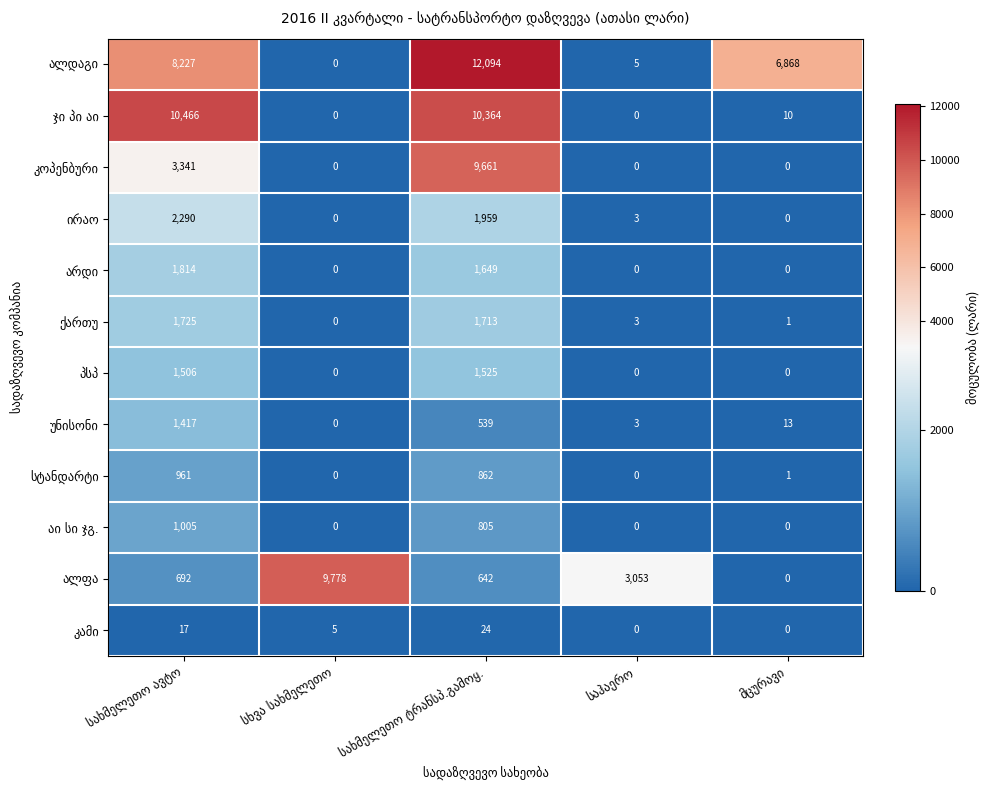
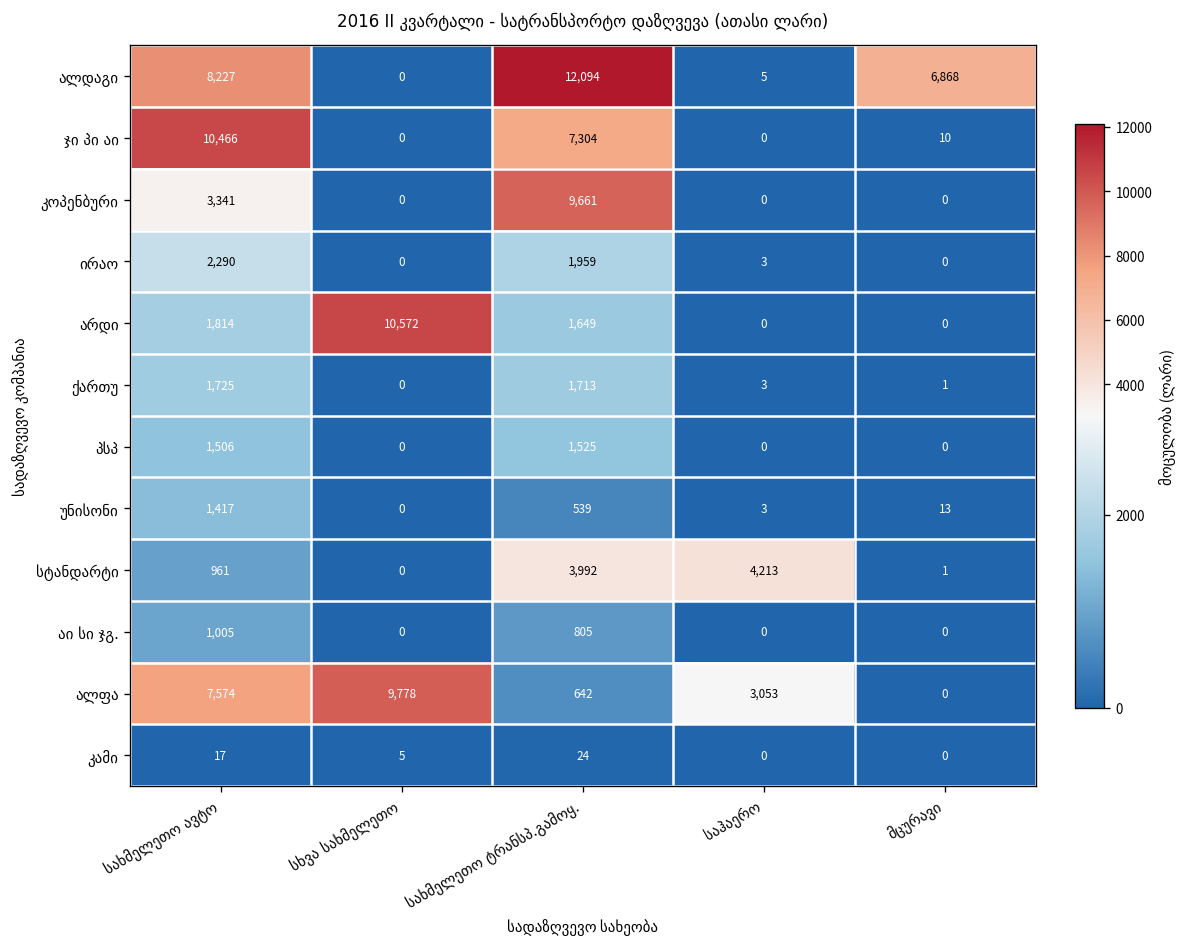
ჯი პი აი, სახმელეთო ტრანსპ.გამოყ.: 10,364 -> 7,304
არდი, სხვა სახმელეთო: 0 -> 10,572
სტანდარტი, სახმელეთო ტრანსპ.გამოყ.: 862 -> 3,992
სტანდარტი, საჰაერო: 0 -> 4,213
ალფა, სახმელეთო ავტო: 692 -> 7,574
